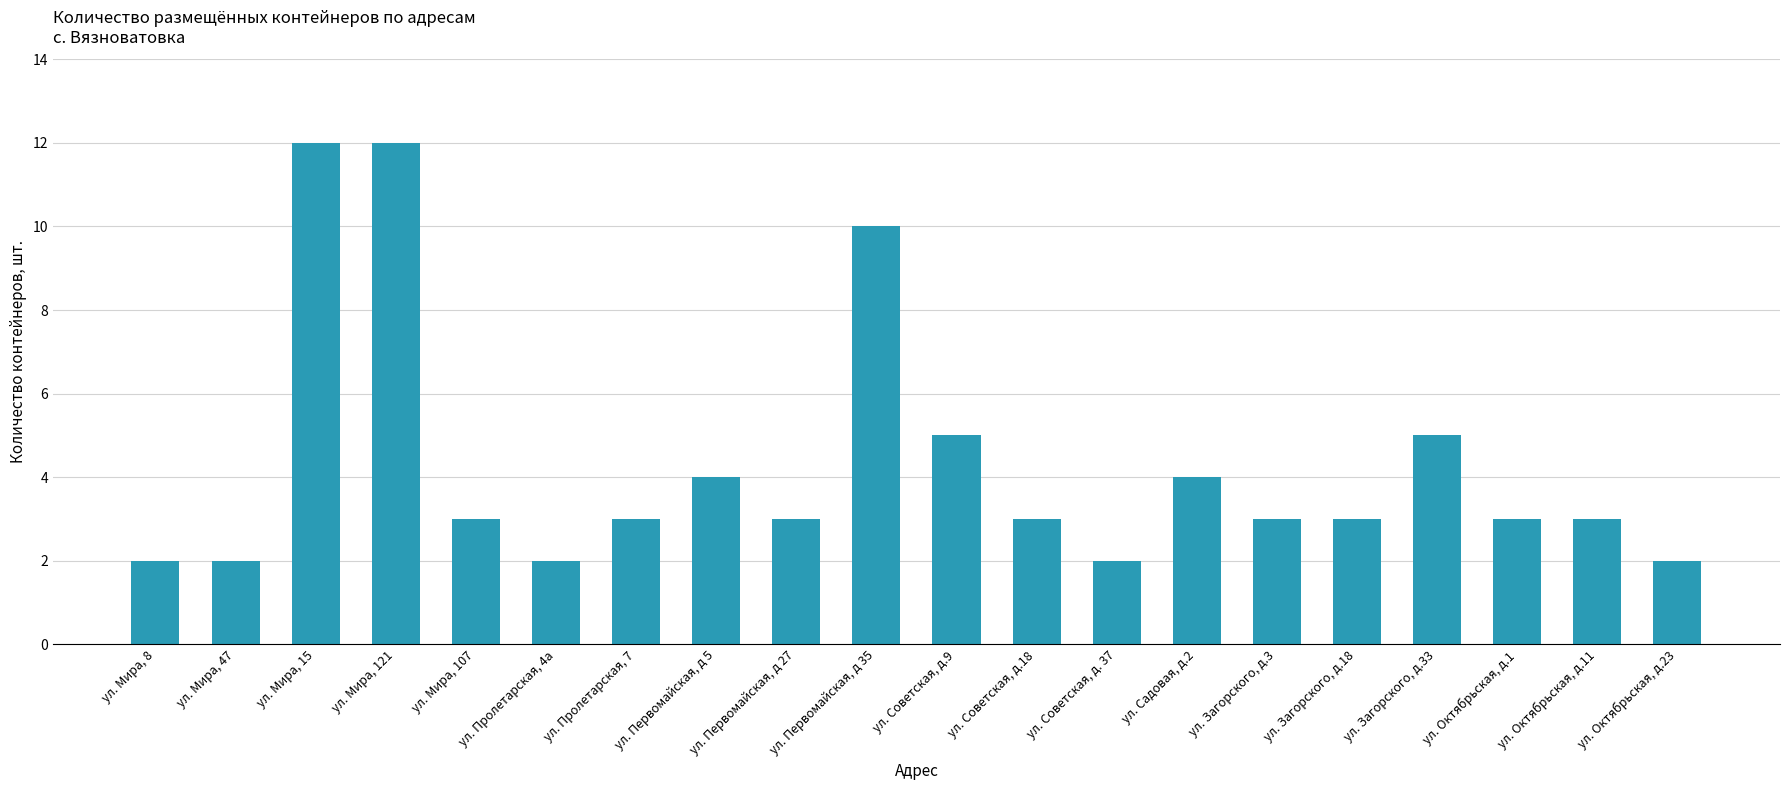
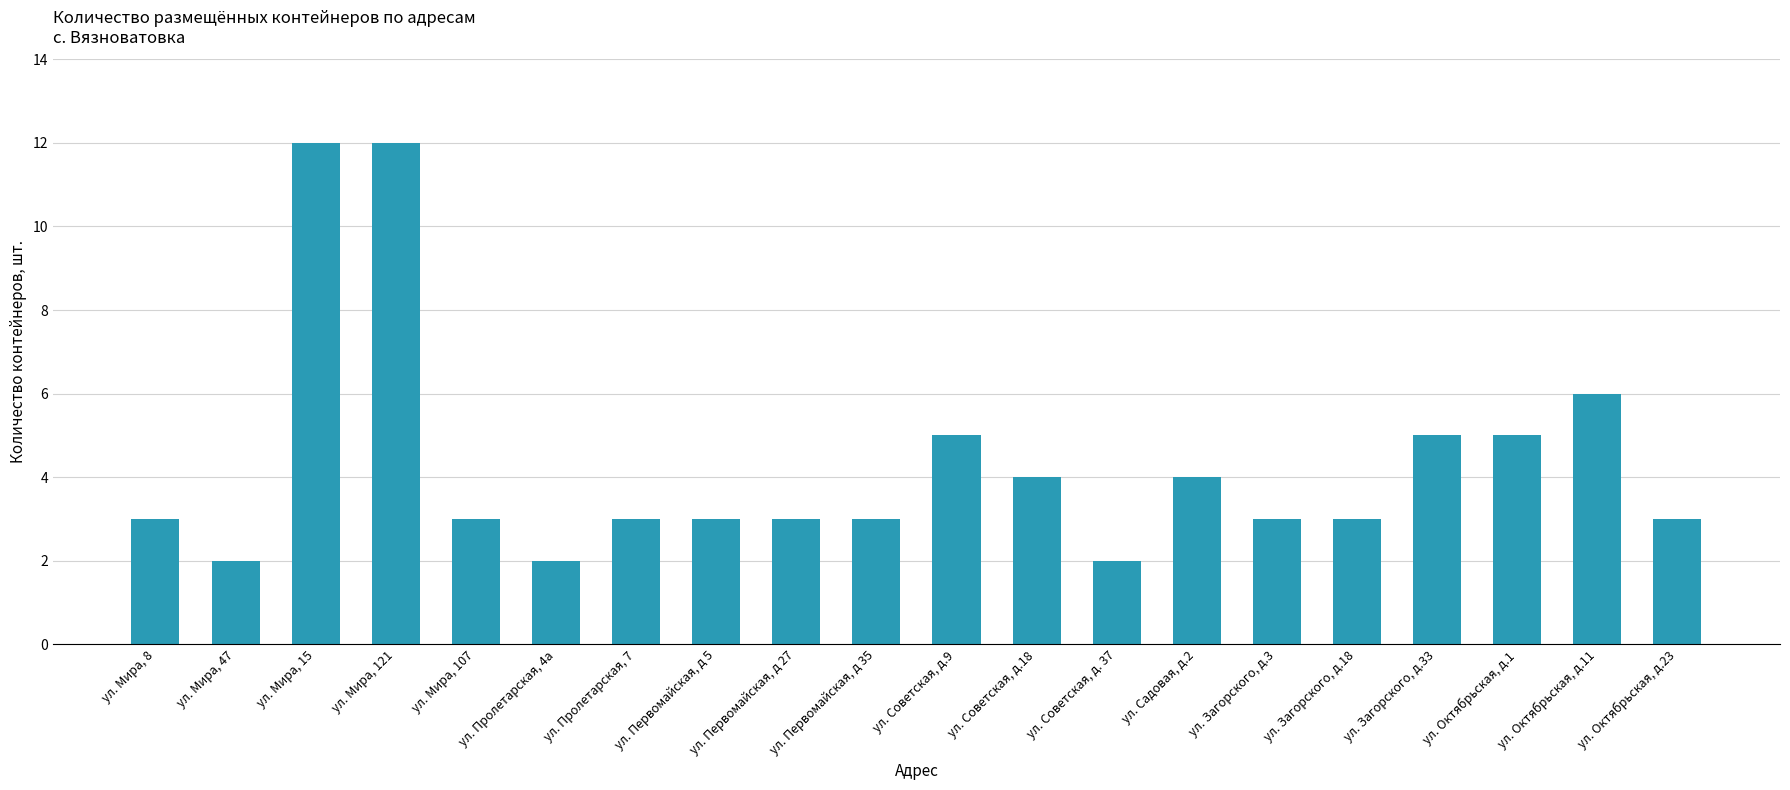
ул. Мира, 8: 2 -> 3
ул. Первомайская, д 5: 4 -> 3
ул. Первомайская, д 35: 10 -> 3
ул. Советская, д.18: 3 -> 4
ул. Октябрьская, д.1: 3 -> 5
ул. Октябрьская, д.11: 3 -> 6
ул. Октябрьская, д.23: 2 -> 3
